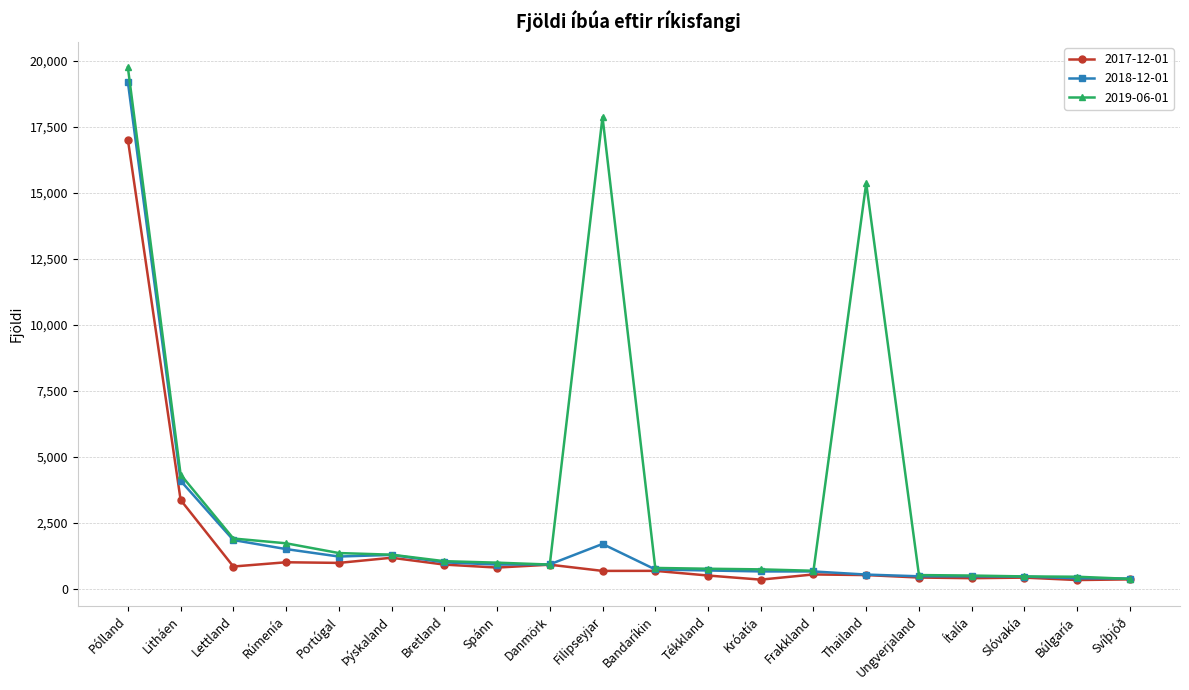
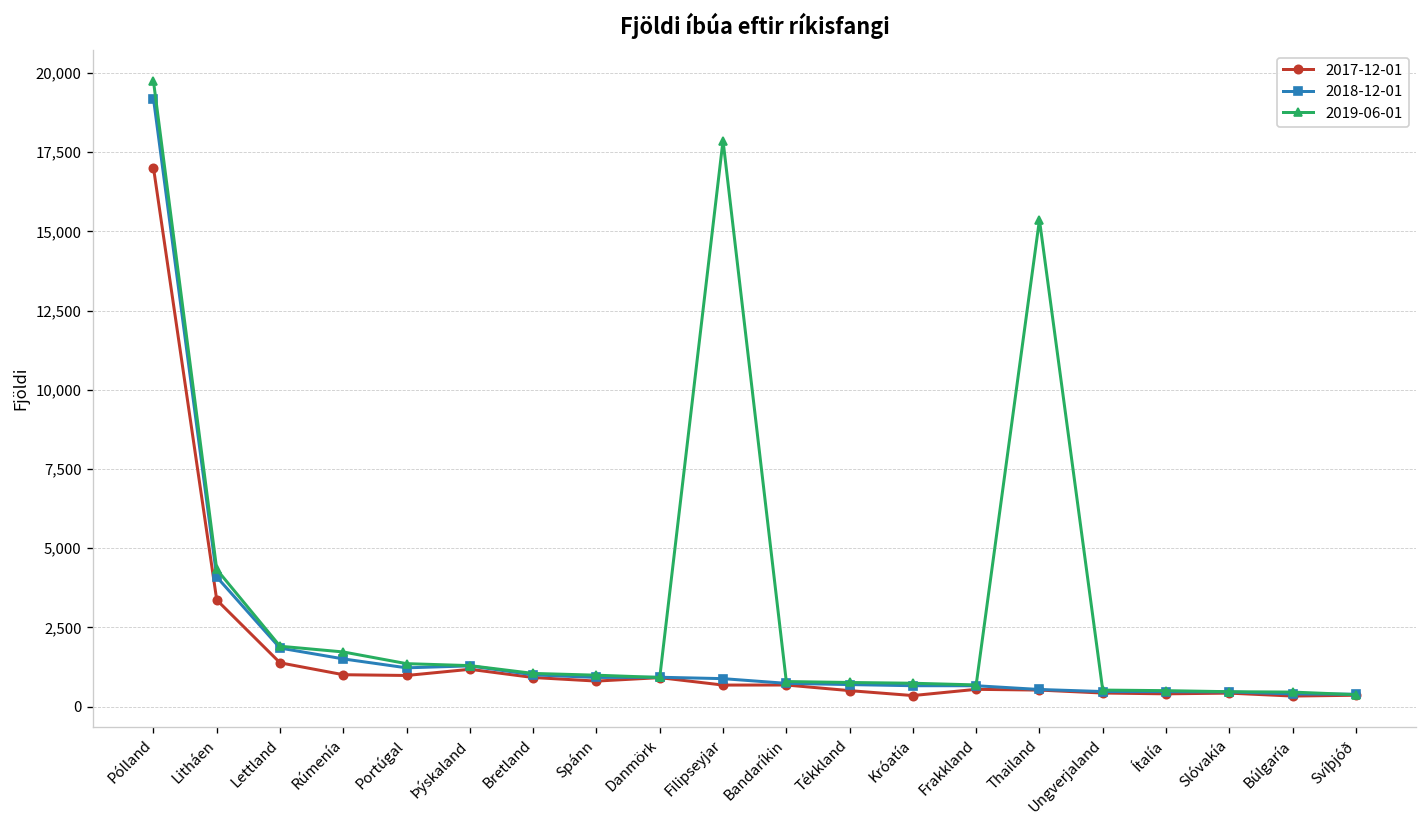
2017-12-01, Lettland: 800 -> 1,400
2018-12-01, Filipseyjar: 1,700 -> 900
